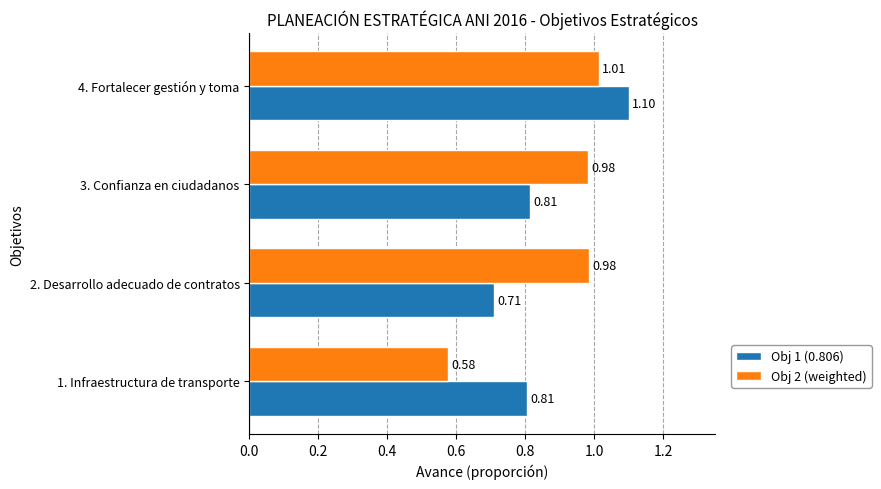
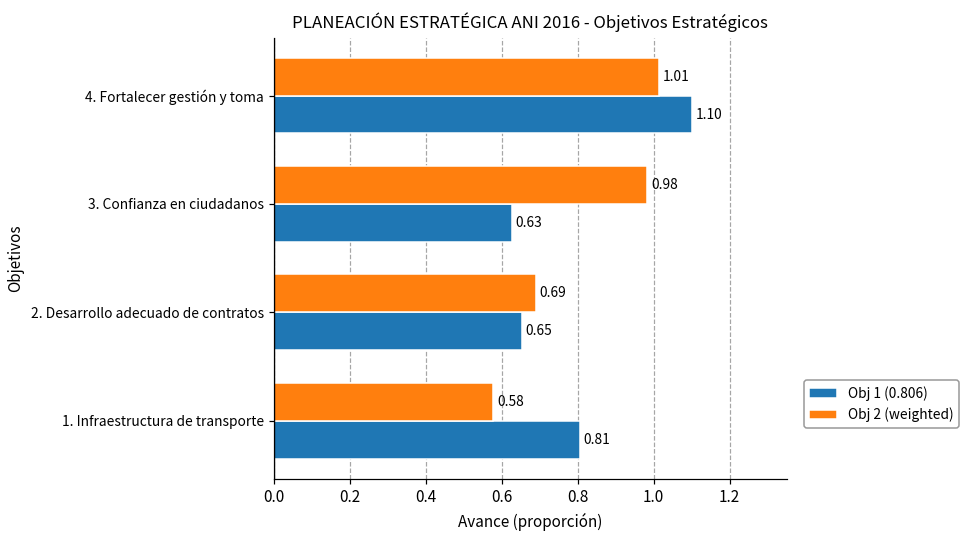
Obj 1 (0.806), 3. Confianza en ciudadanos: 0.81 -> 0.63
Obj 2 (weighted), 2. Desarrollo adecuado de contratos: 0.98 -> 0.69
Obj 1 (0.806), 2. Desarrollo adecuado de contratos: 0.71 -> 0.65
